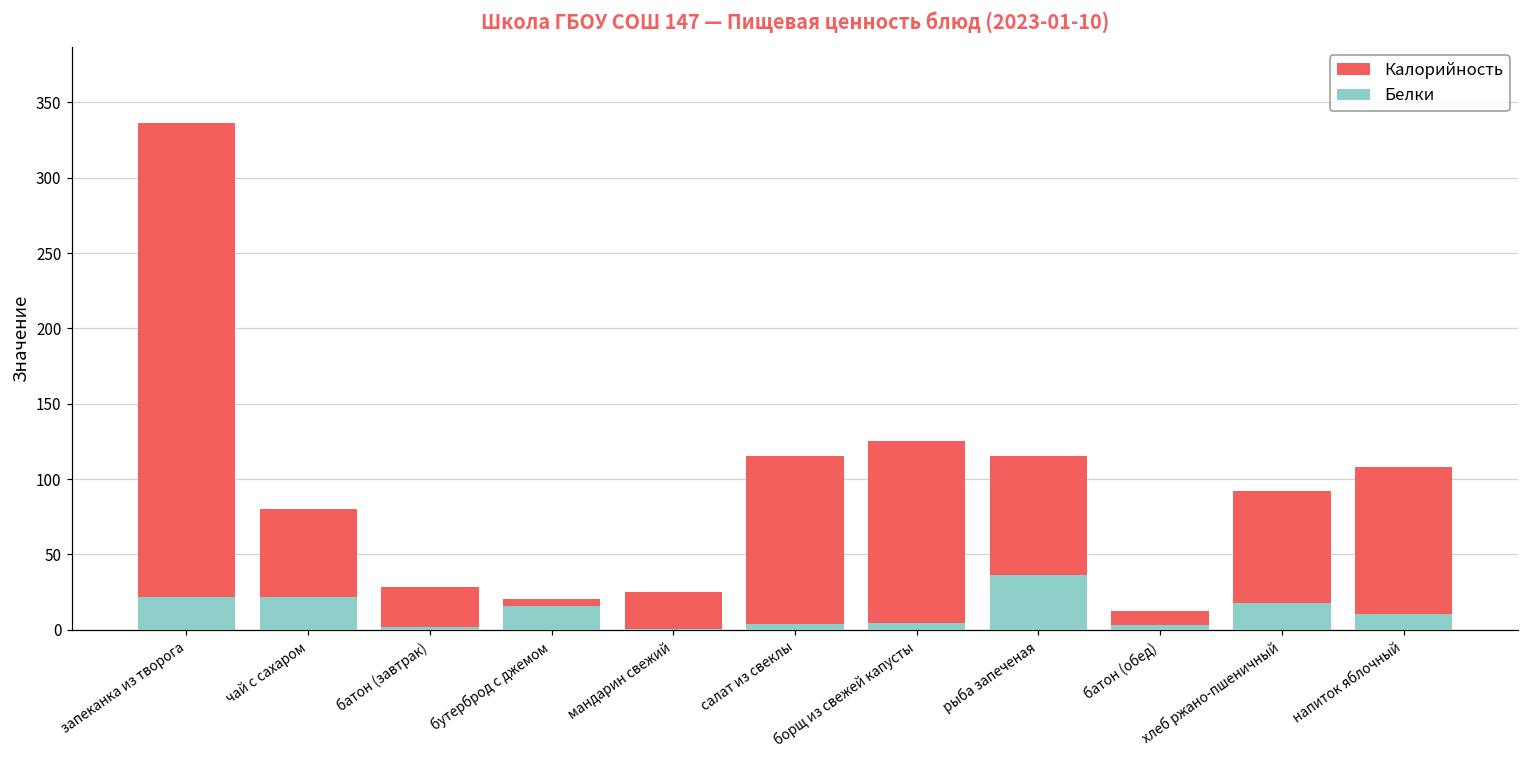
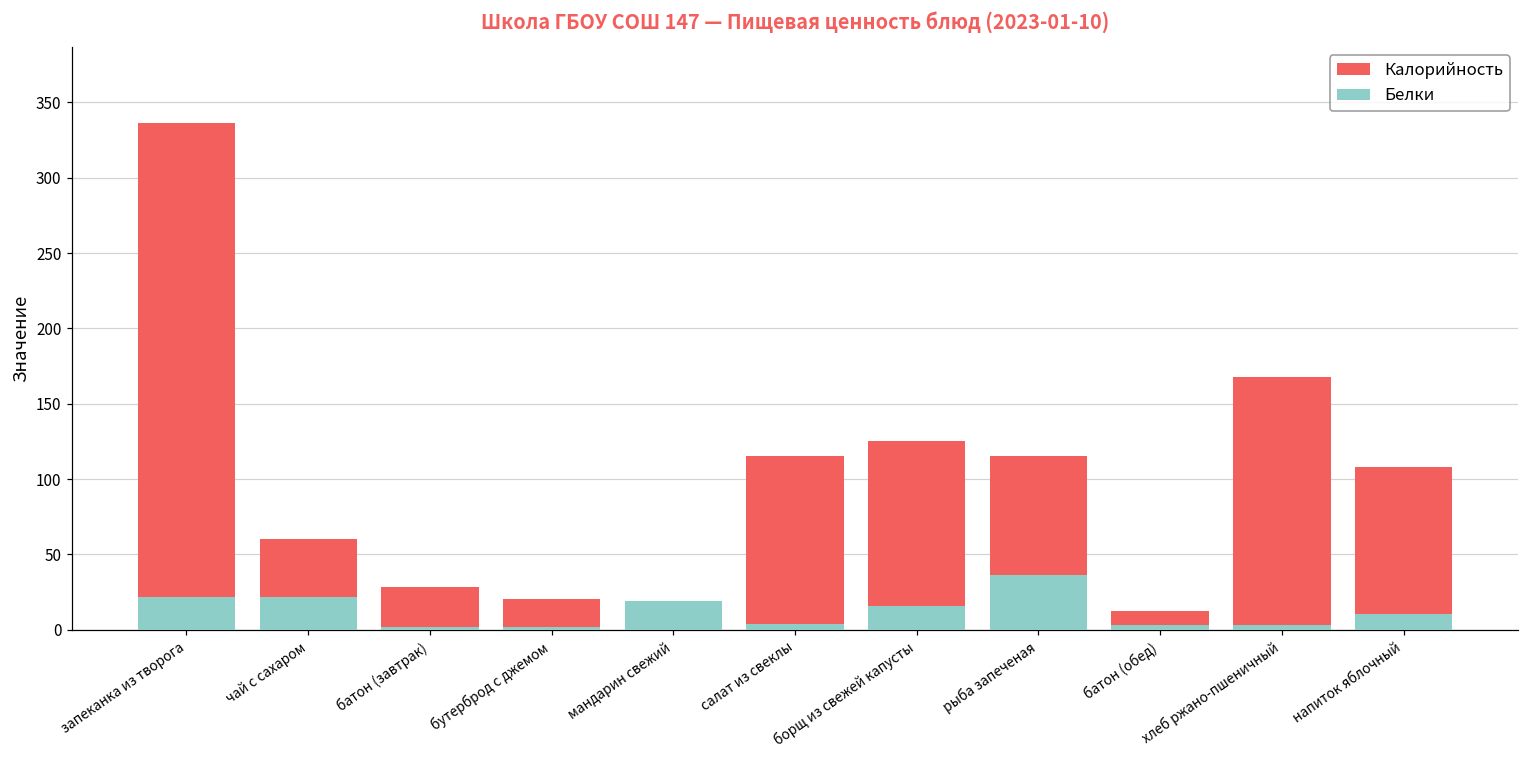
Калорийность, чай с сахаром: 80 -> 60
Белки, бутерброд с джемом: 16 -> 2
Калорийность, мандарин свежий: 25 -> 10
Белки, мандарин свежий: 1 -> 19
Белки, борщ из свежей капусты: 4 -> 16
Калорийность, хлеб ржано-пшеничный: 92 -> 168
Белки, хлеб ржано-пшеничный: 18 -> 3
